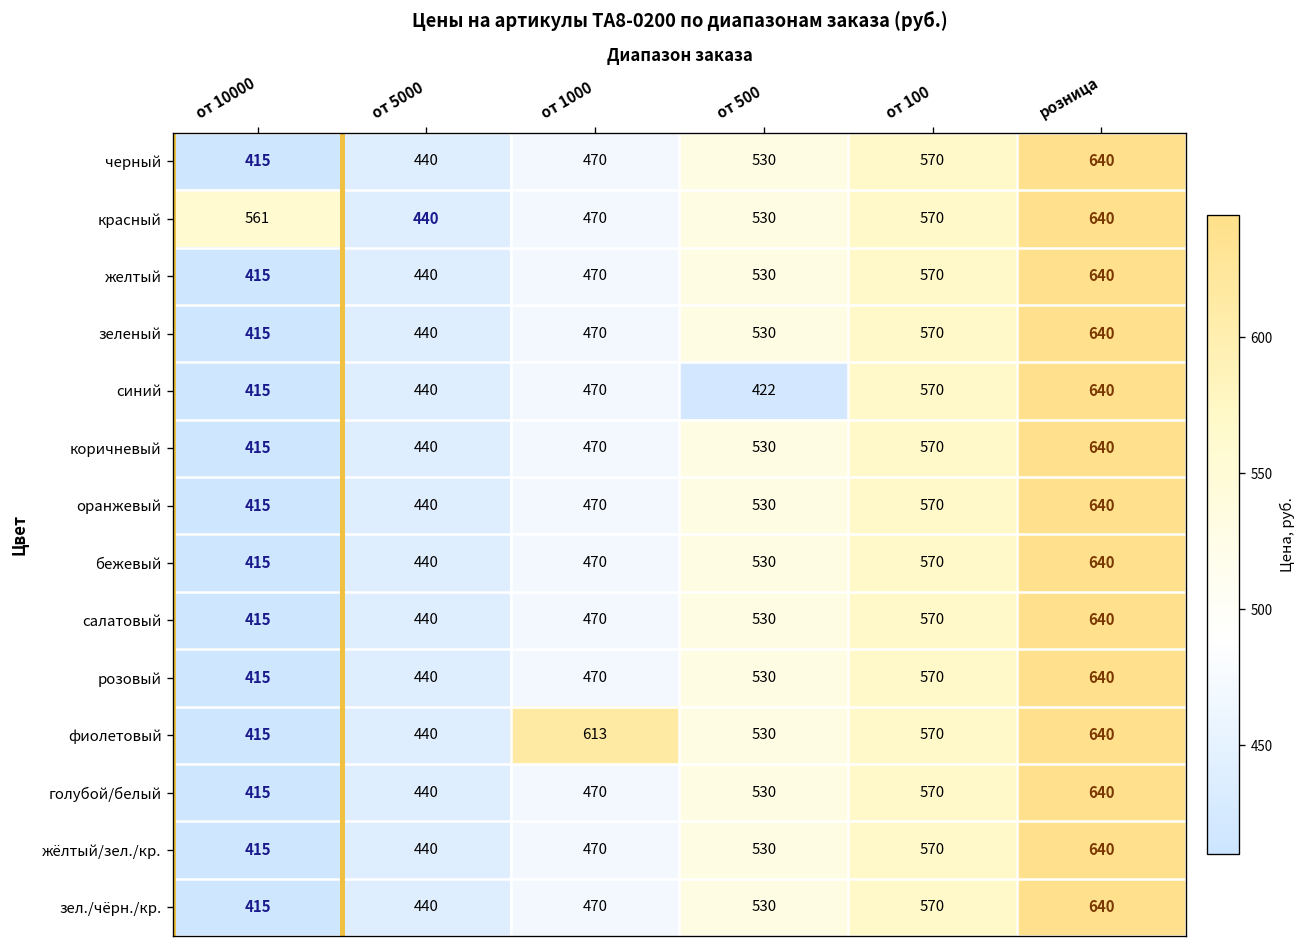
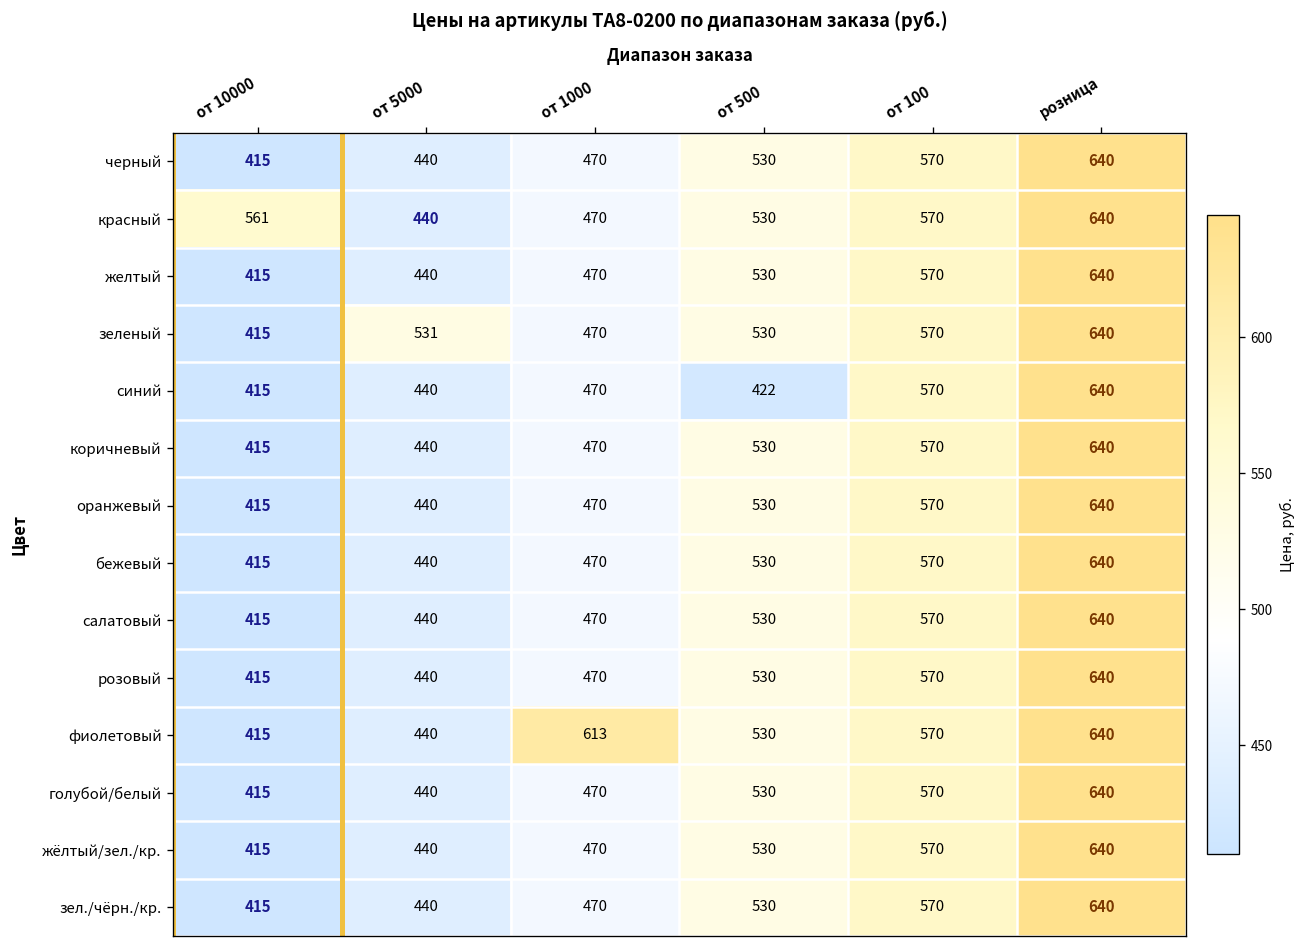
зеленый, от 5000: 440 -> 531
